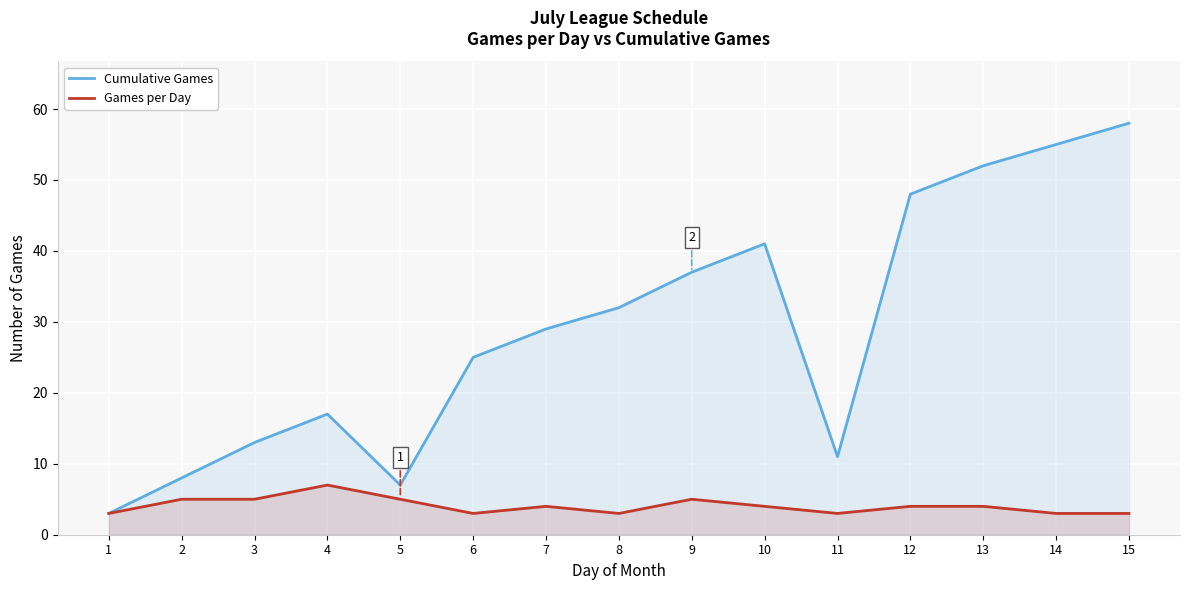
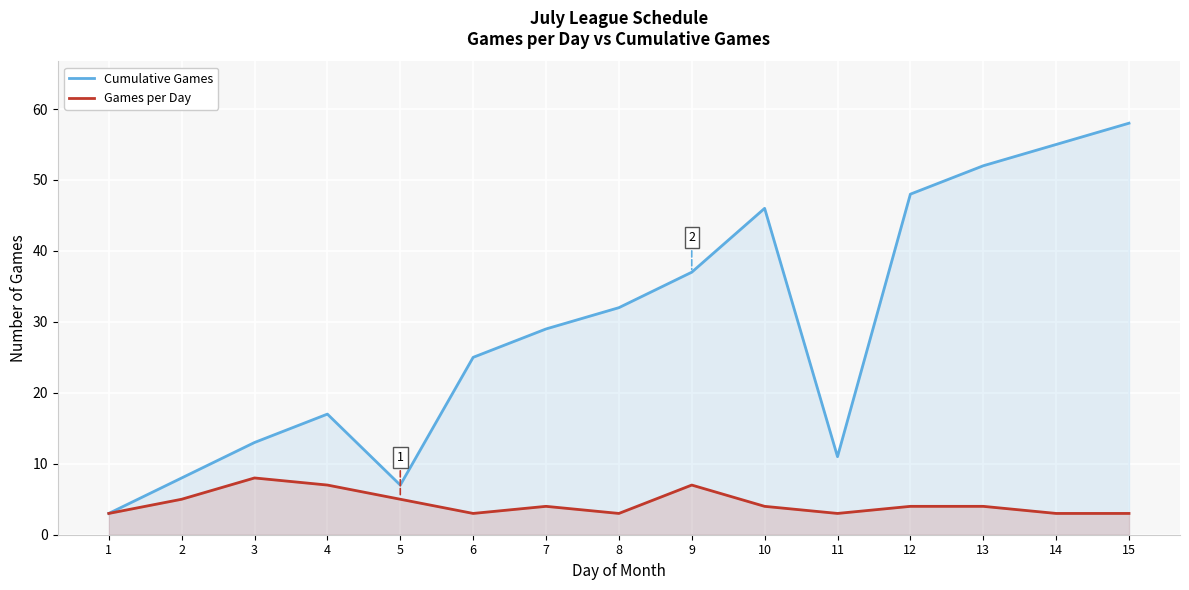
Games per Day, 3: 5 -> 8
Games per Day, 9: 5 -> 7
Cumulative Games, 10: 41 -> 46
